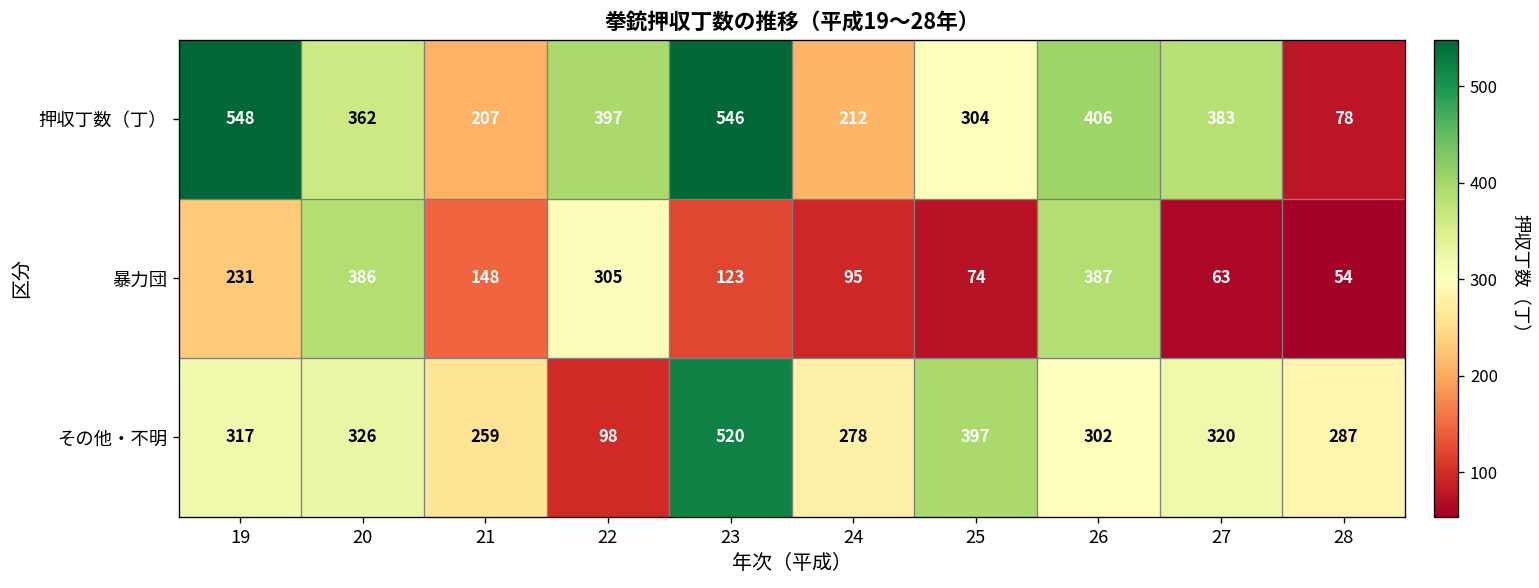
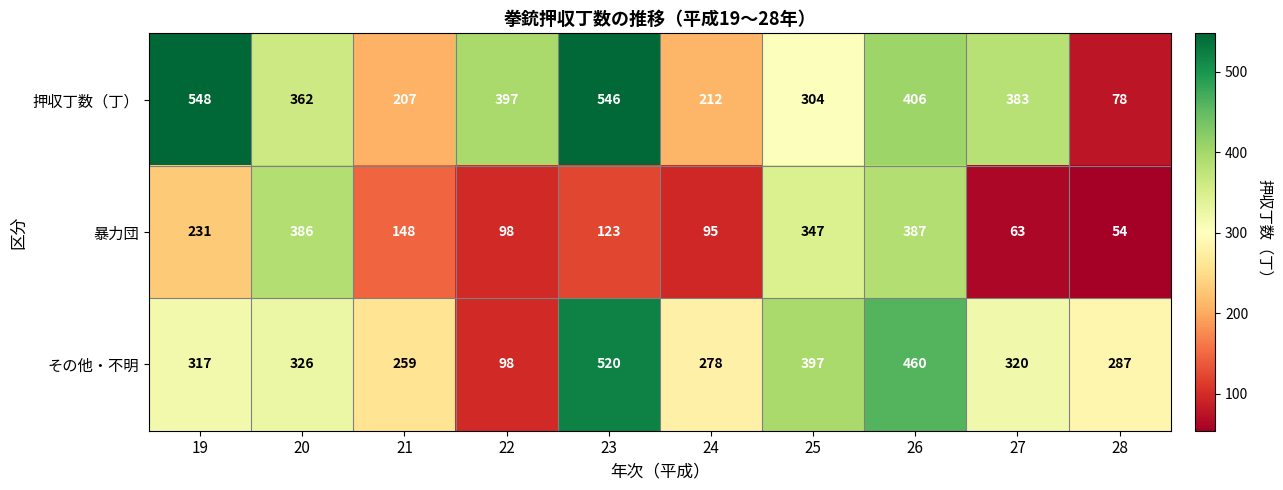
暴力団, 22: 305 -> 98
暴力団, 25: 74 -> 347
その他・不明, 26: 302 -> 460
